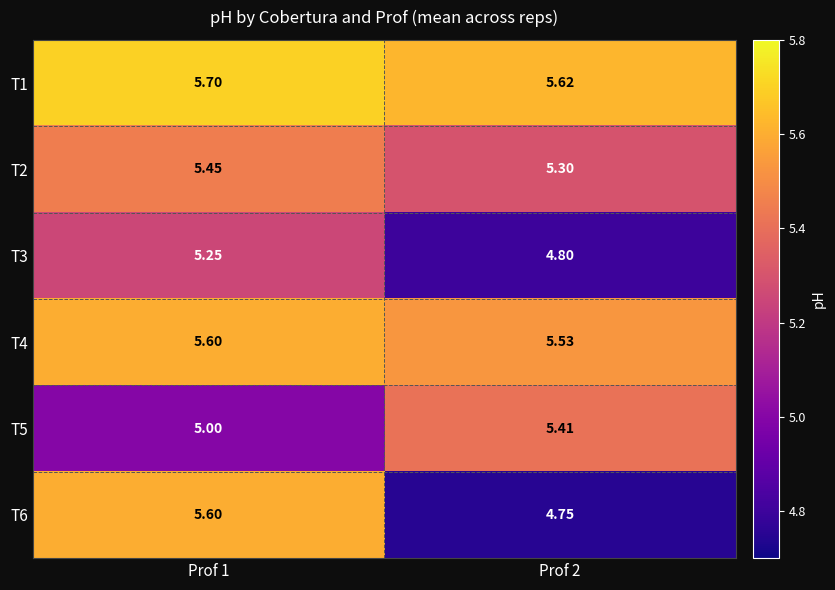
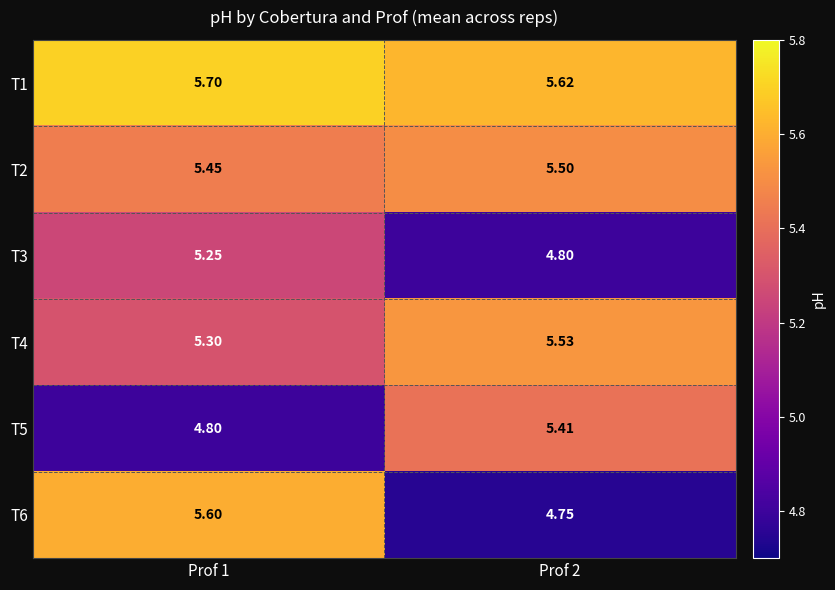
T2, Prof 2: 5.30 -> 5.50
T4, Prof 1: 5.60 -> 5.30
T5, Prof 1: 5.00 -> 4.80
